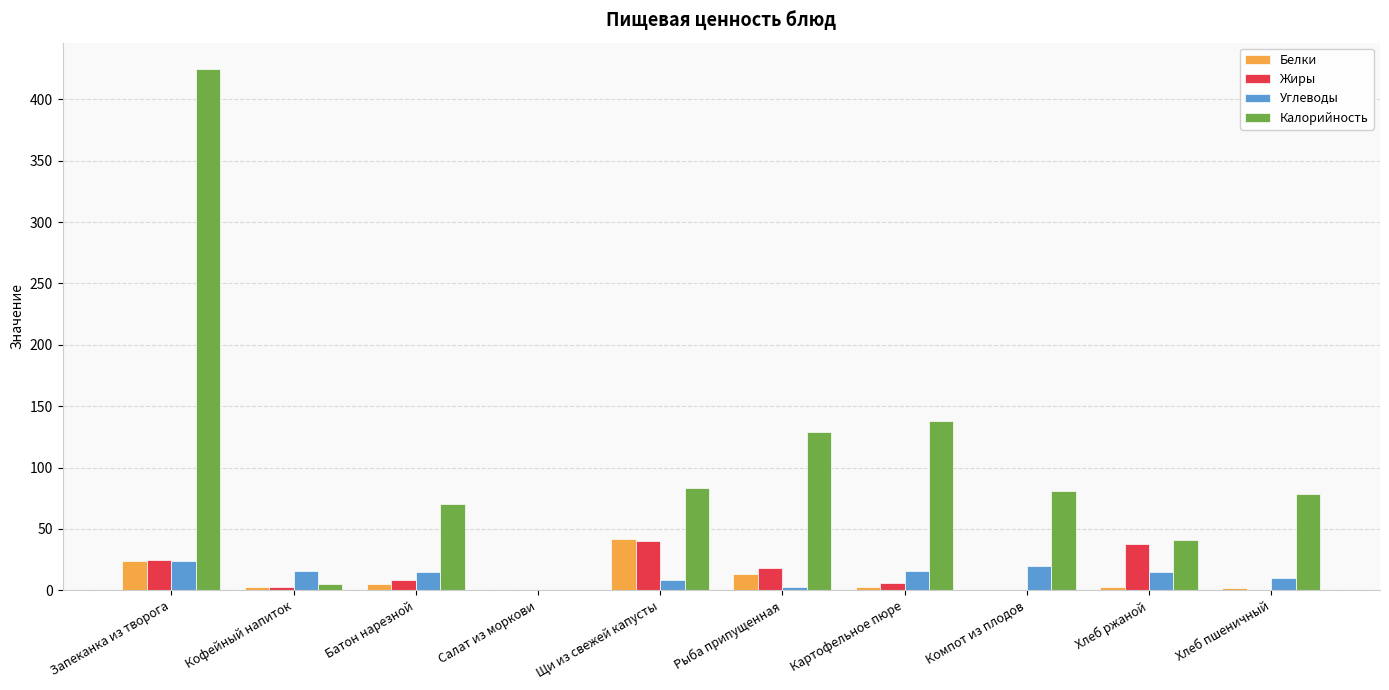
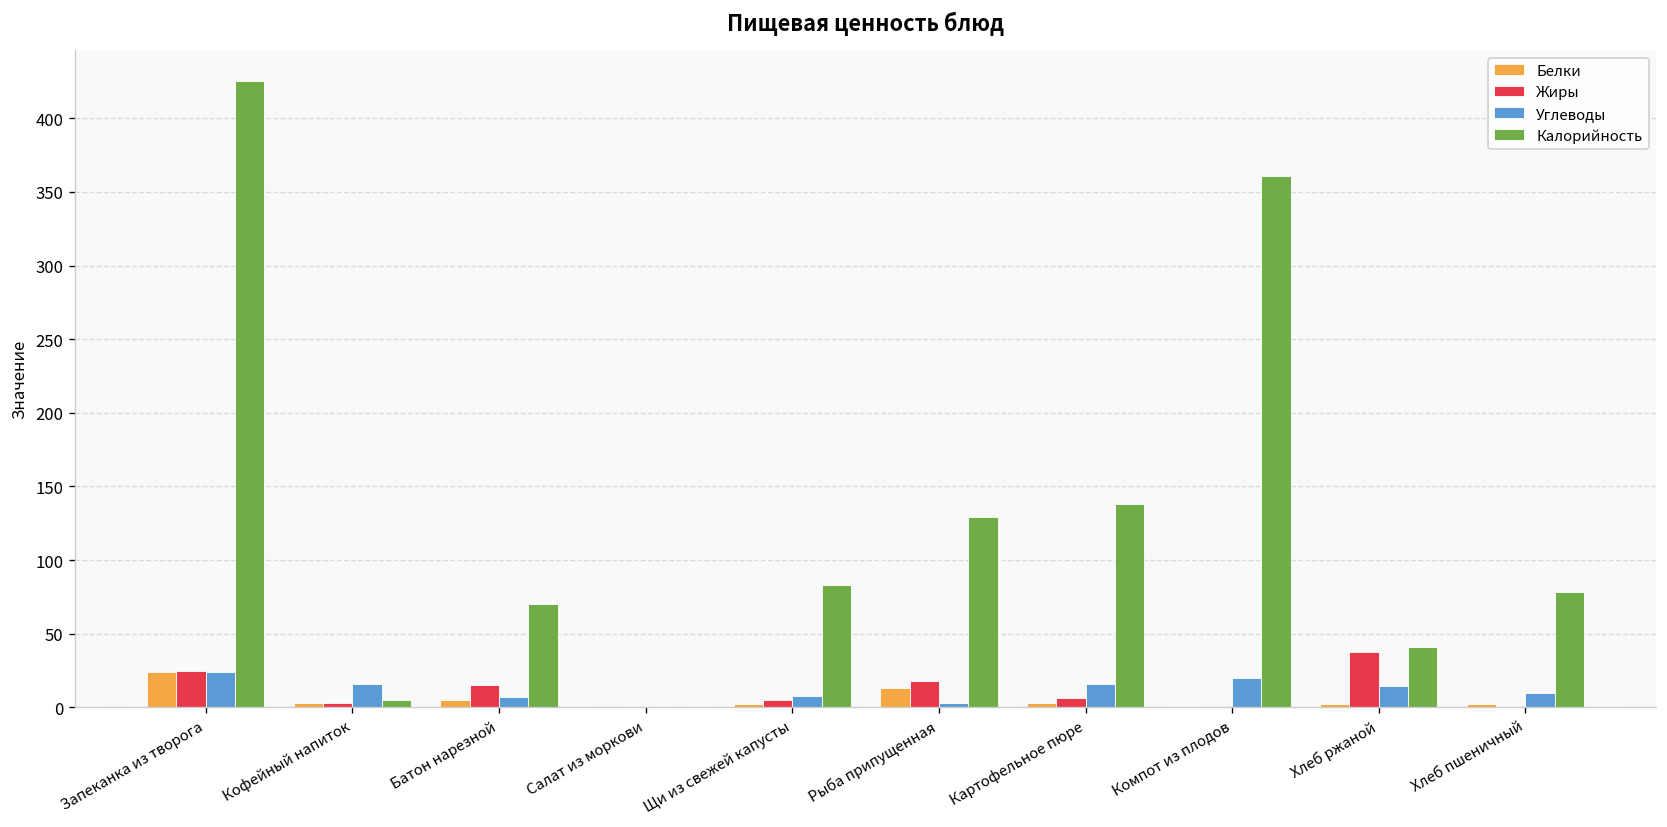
Жиры, Батон нарезной: 8 -> 15
Углеводы, Батон нарезной: 15 -> 7
Белки, Щи из свежей капусты: 42 -> 2
Жиры, Щи из свежей капусты: 40 -> 5
Калорийность, Компот из плодов: 81 -> 361
